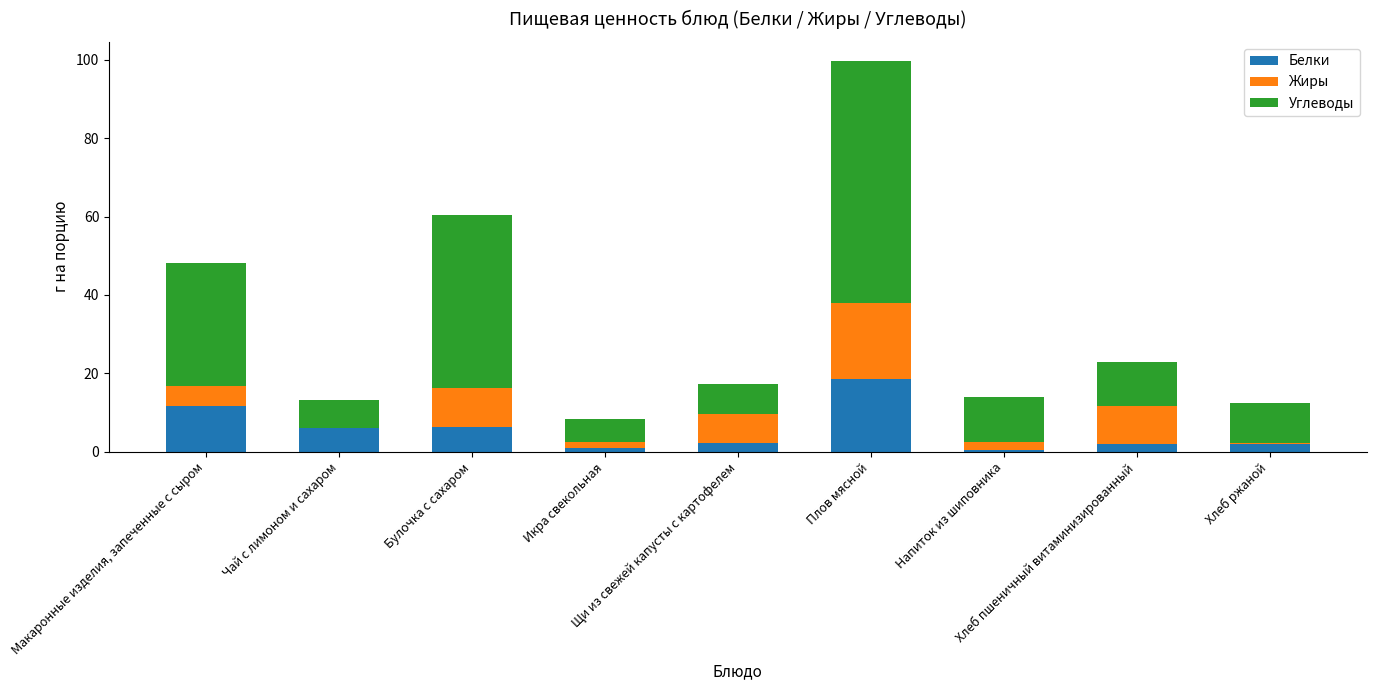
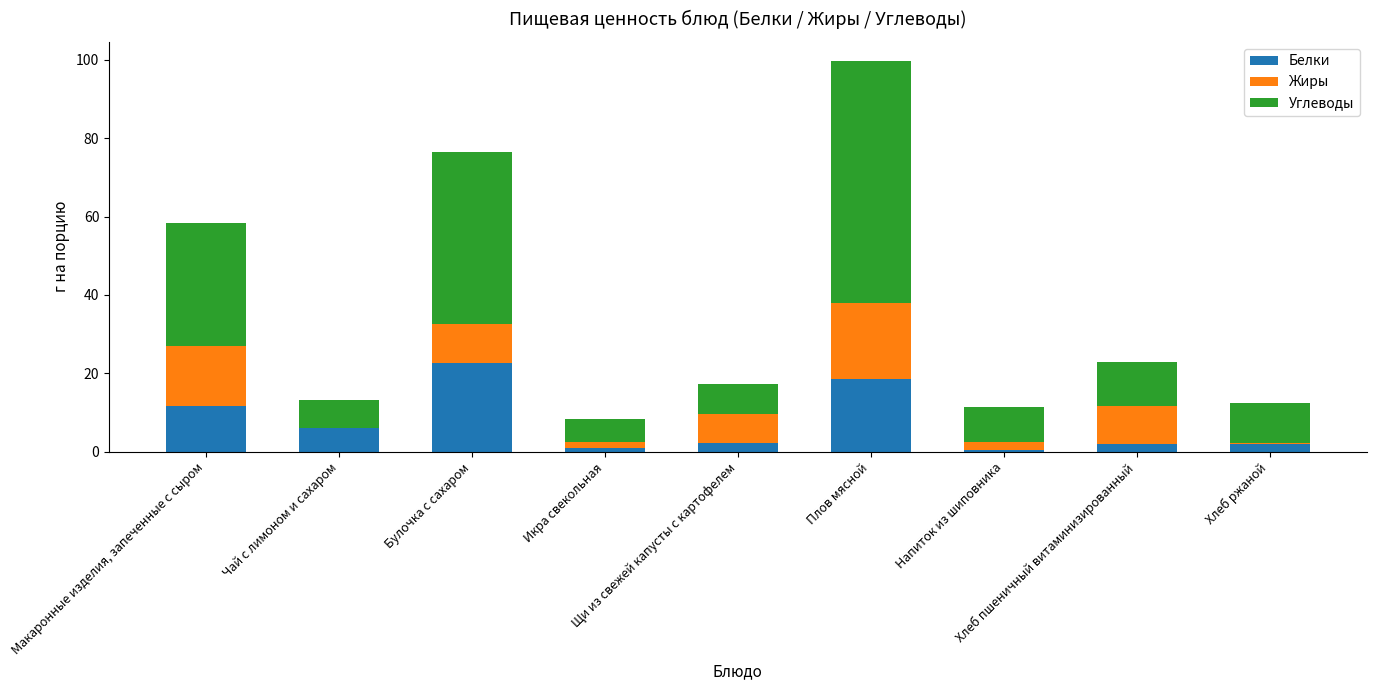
Жиры, Макаронные изделия, запеченные с сыром: 5 -> 15
Белки, Булочка с сахаром: 6 -> 23
Углеводы, Напиток из шиповника: 11 -> 9
